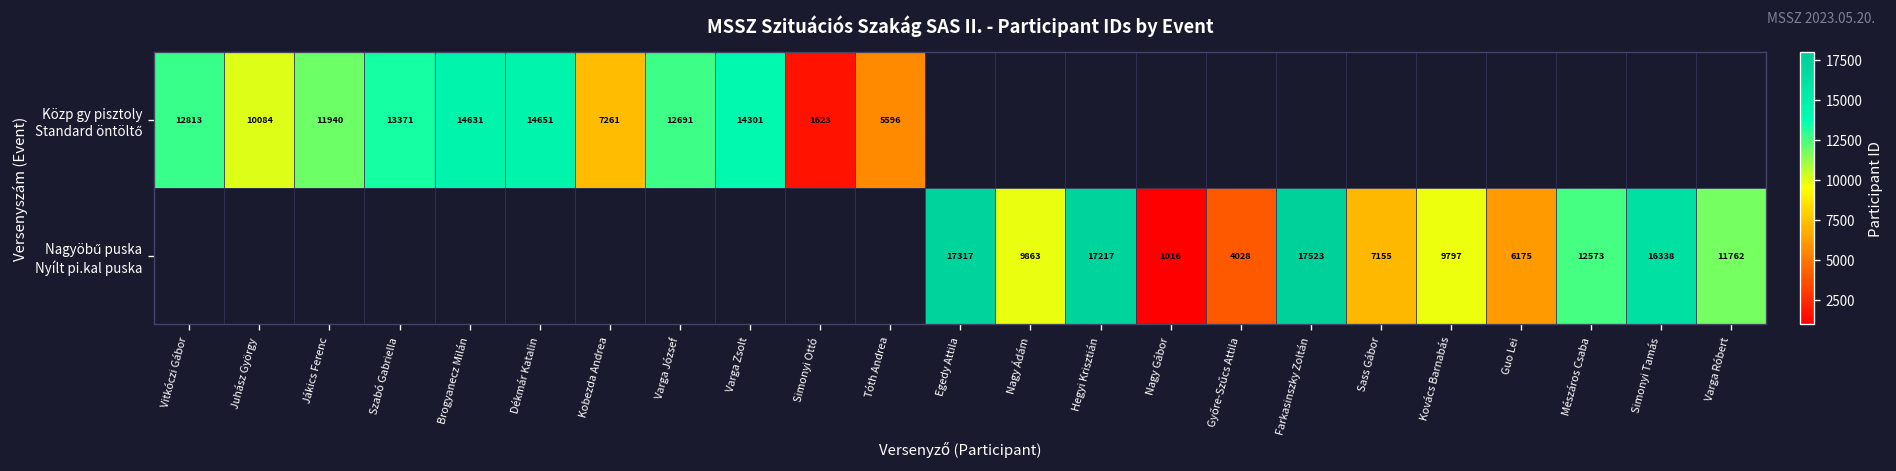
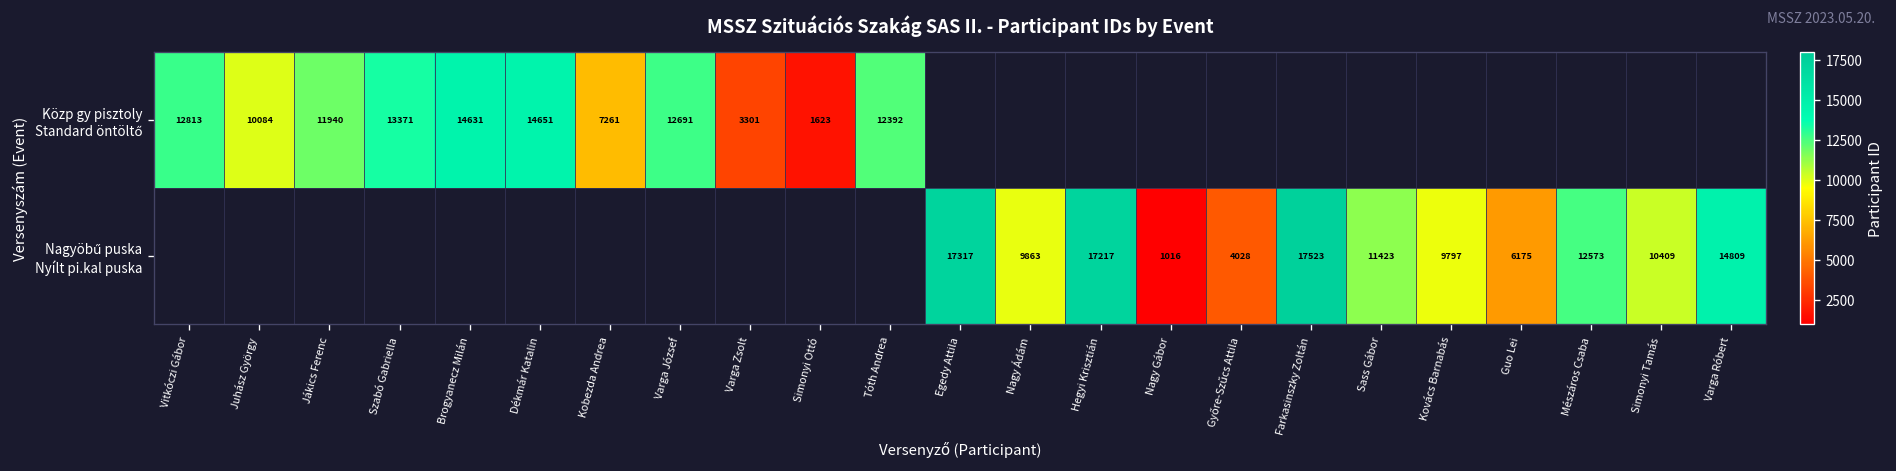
Közp gy pisztoly Standard öntöltő, Varga Zsolt: 14301 -> 3301
Közp gy pisztoly Standard öntöltő, Tóth Andrea: 5596 -> 12392
Nagyöbű puska Nyílt pi.kal puska, Sass Gábor: 7155 -> 11423
Nagyöbű puska Nyílt pi.kal puska, Simonyi Tamás: 16338 -> 10409
Nagyöbű puska Nyílt pi.kal puska, Varga Róbert: 11762 -> 14809
